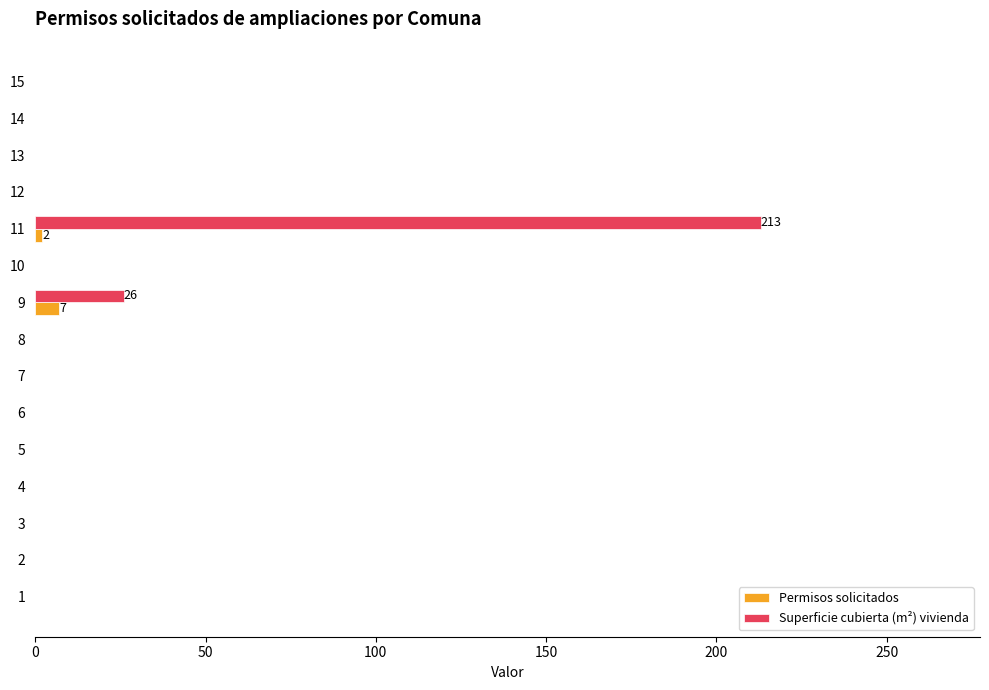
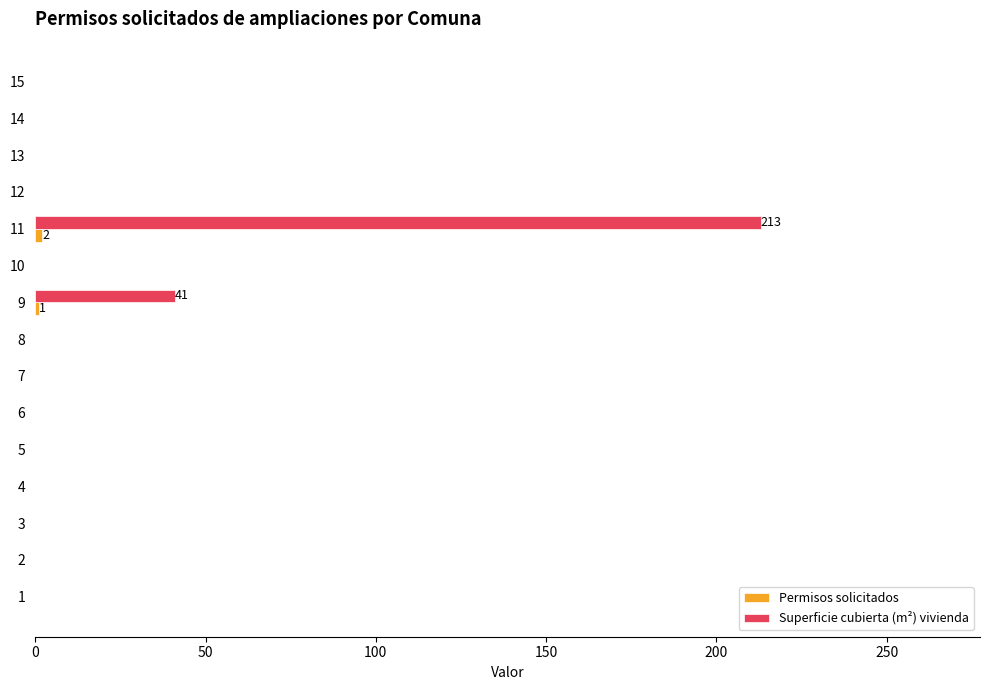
Superficie cubierta (m²) vivienda, 9: 26 -> 41
Permisos solicitados, 9: 7 -> 1
